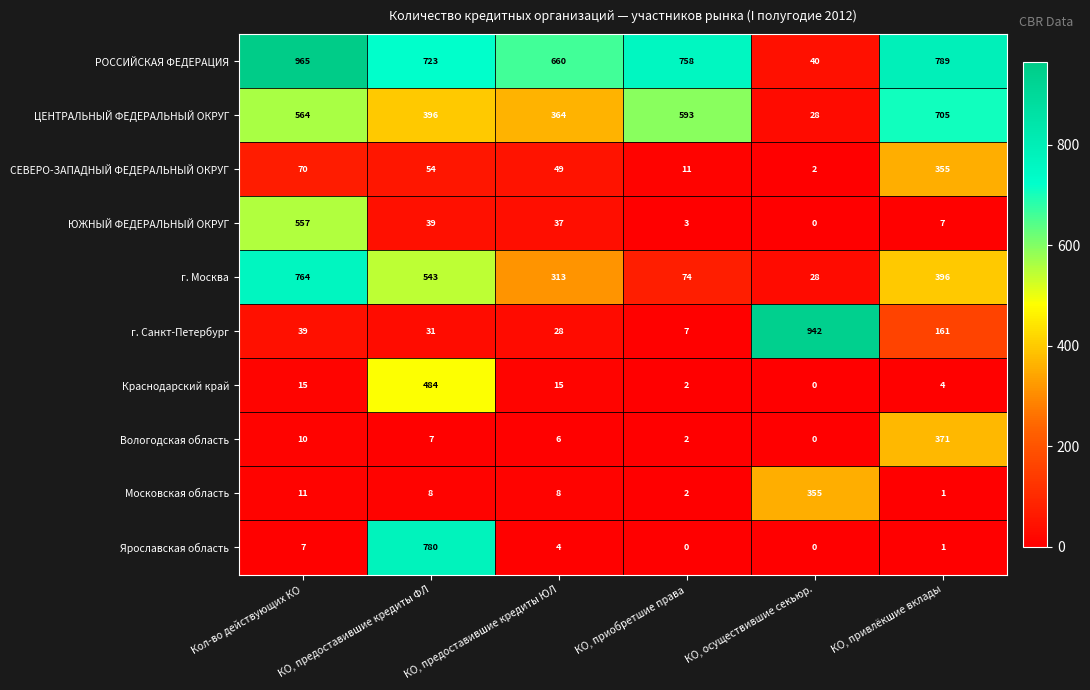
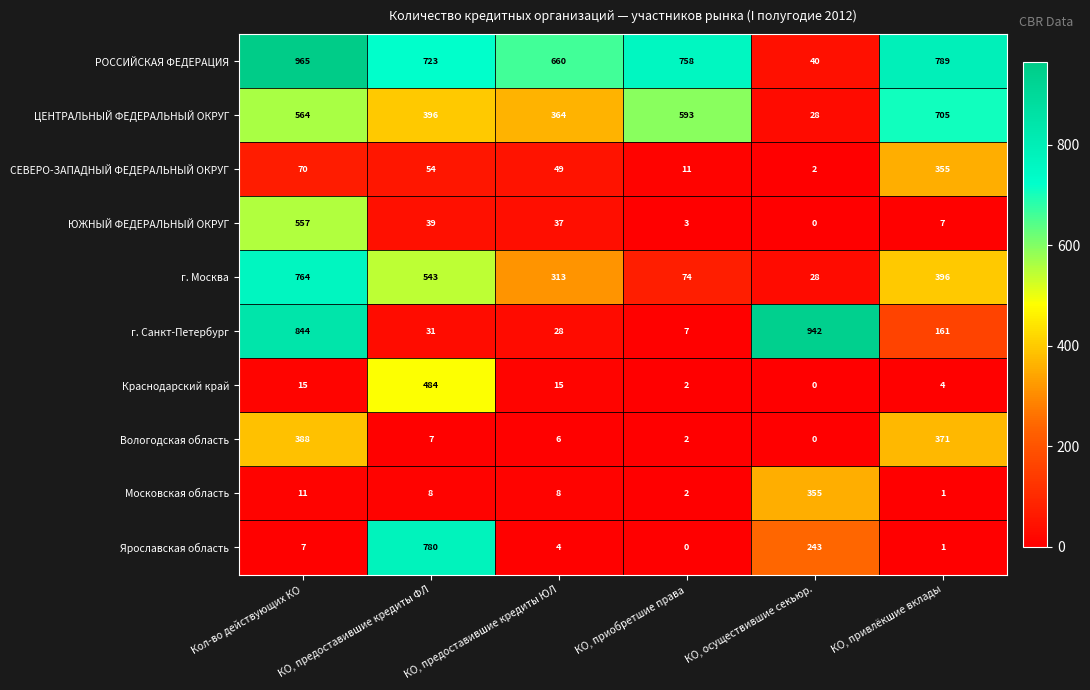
г. Санкт-Петербург, Кол-во действующих КО: 39 -> 844
Вологодская область, Кол-во действующих КО: 10 -> 388
Ярославская область, КО, осуществившие секьюр.: 0 -> 243
